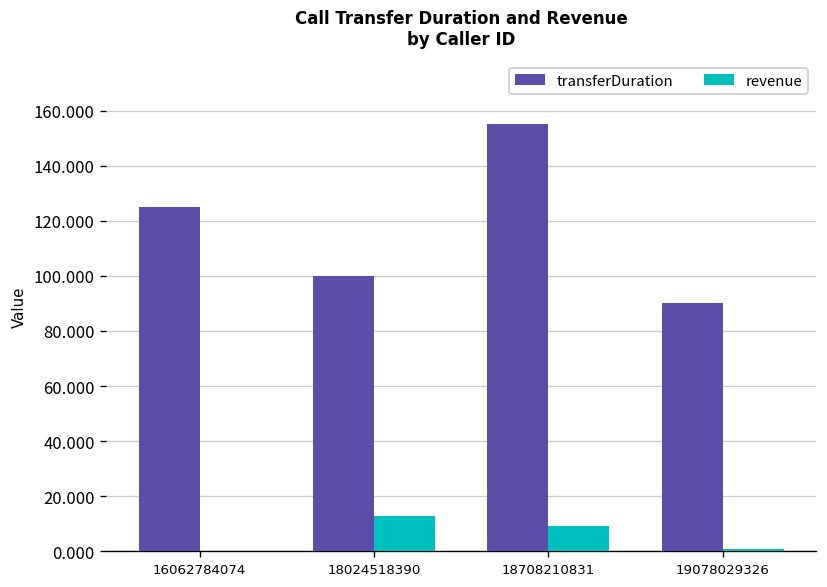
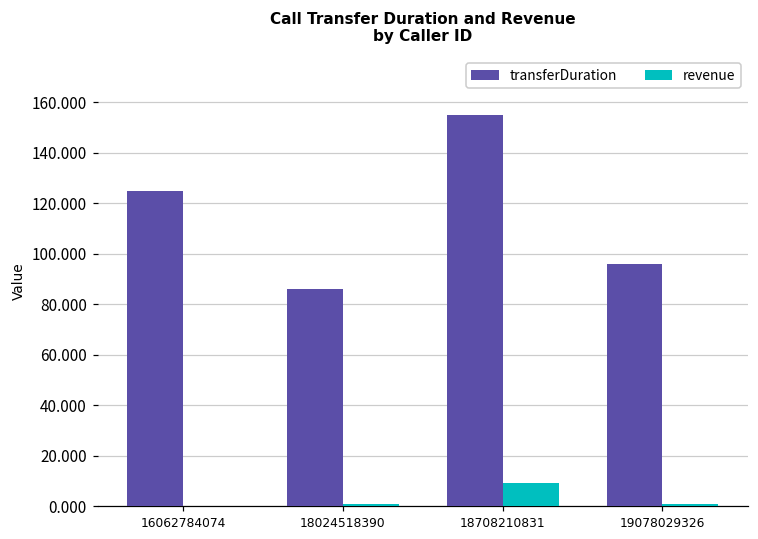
transferDuration, 18024518390: 100 -> 86
revenue, 18024518390: 13 -> 1
transferDuration, 19078029326: 90 -> 96
